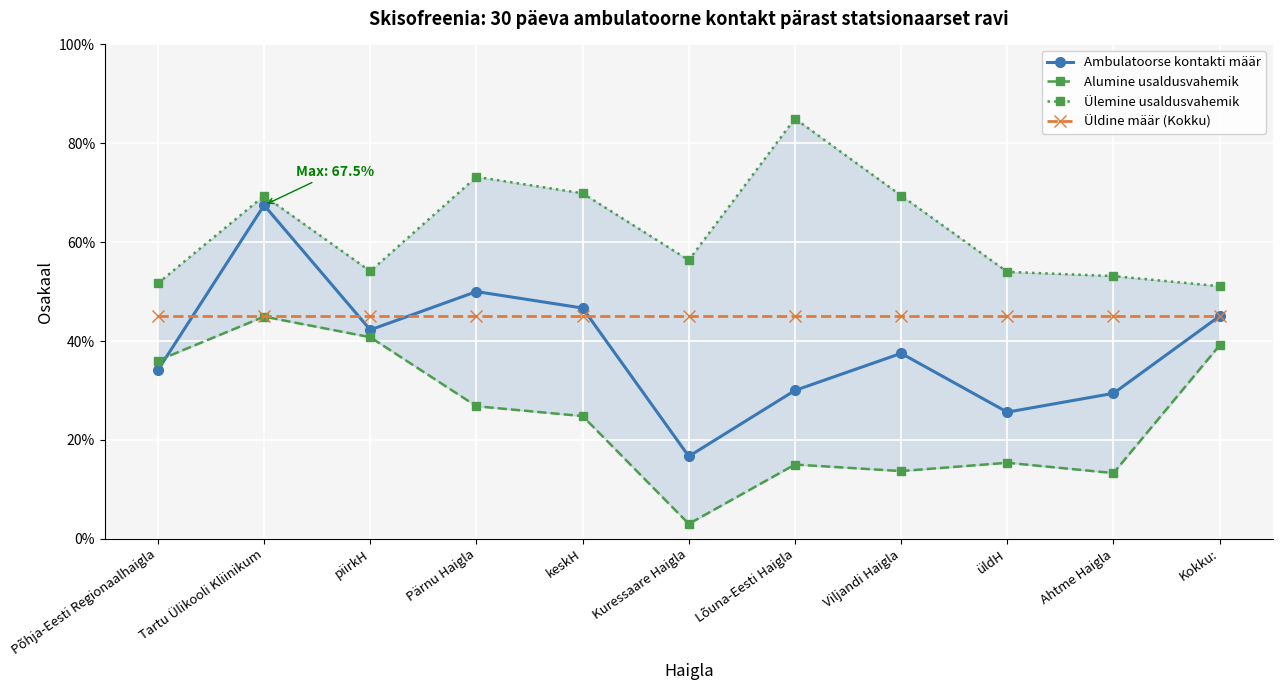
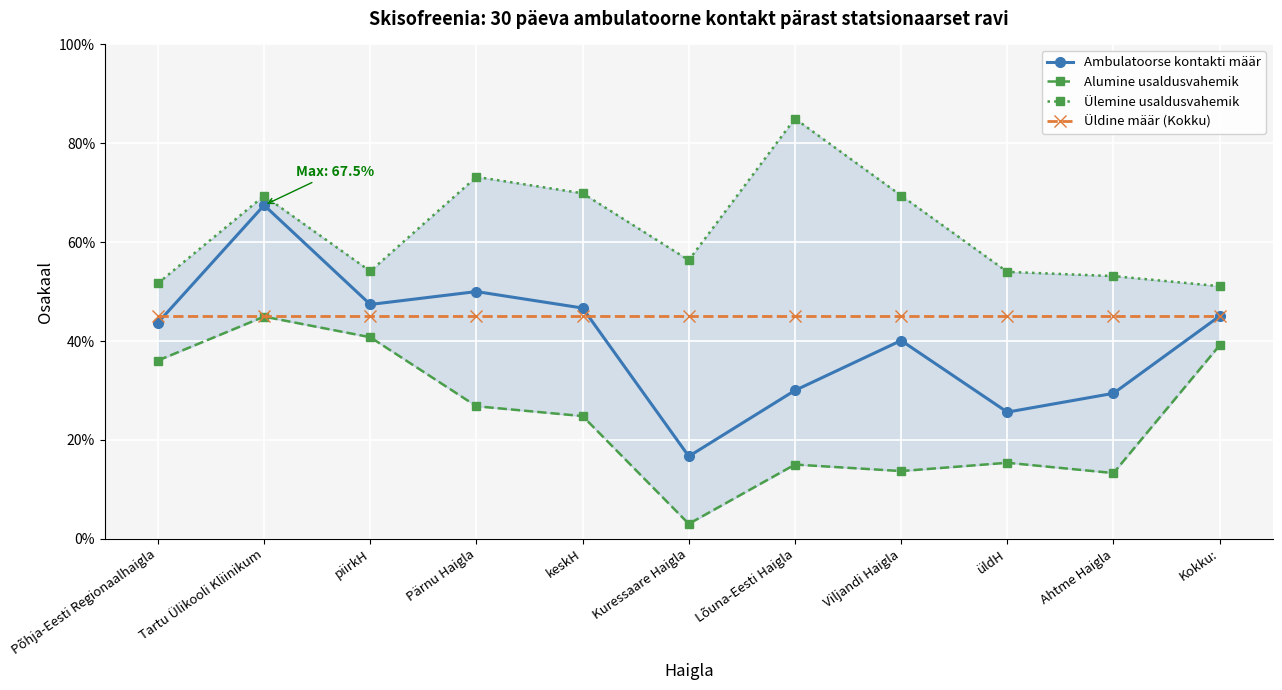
Ambulatoorse kontakti määr, Põhja-Eesti Regionaalhaigla: 34% -> 44%
Ambulatoorse kontakti määr, piirkH: 42% -> 47%
Ambulatoorse kontakti määr, Viljandi Haigla: 38% -> 40%
